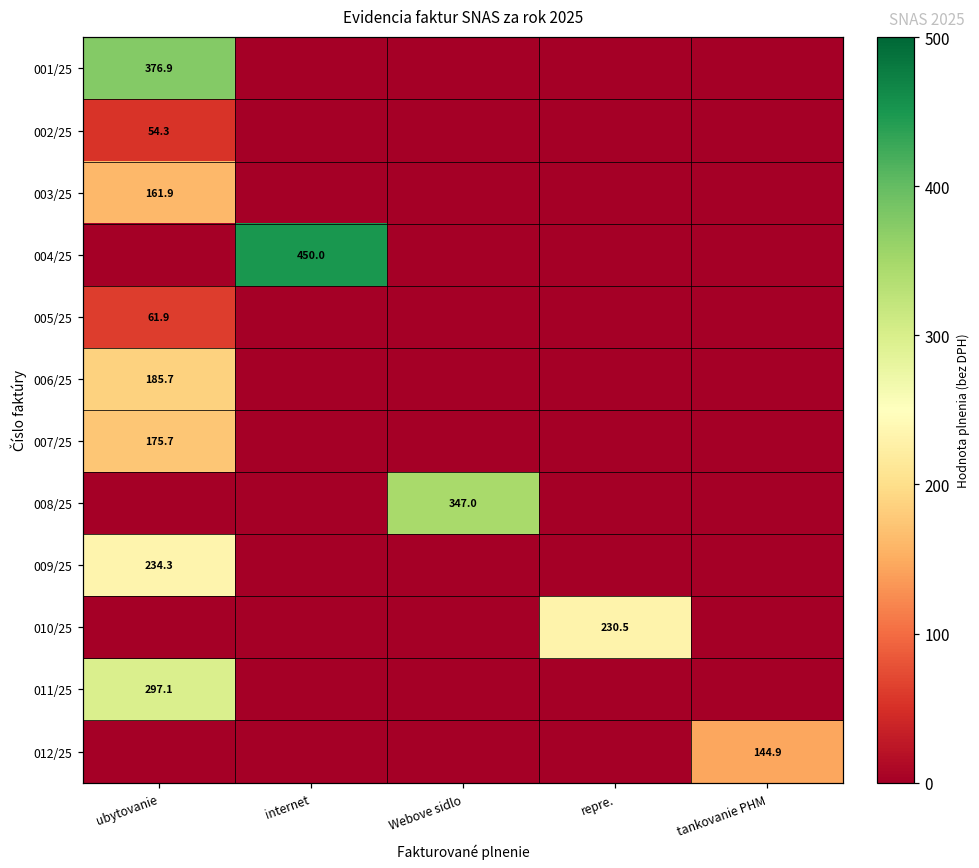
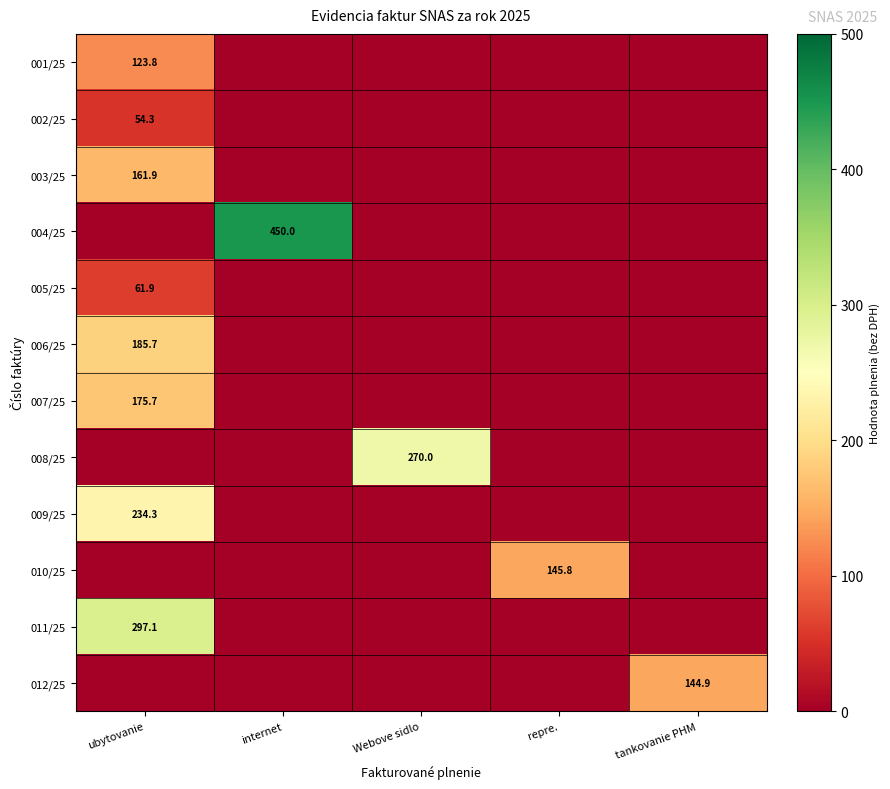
001/25, ubytovanie: 376.9 -> 123.8
008/25, Webove sidlo: 347.0 -> 270.0
010/25, repre.: 230.5 -> 145.8
